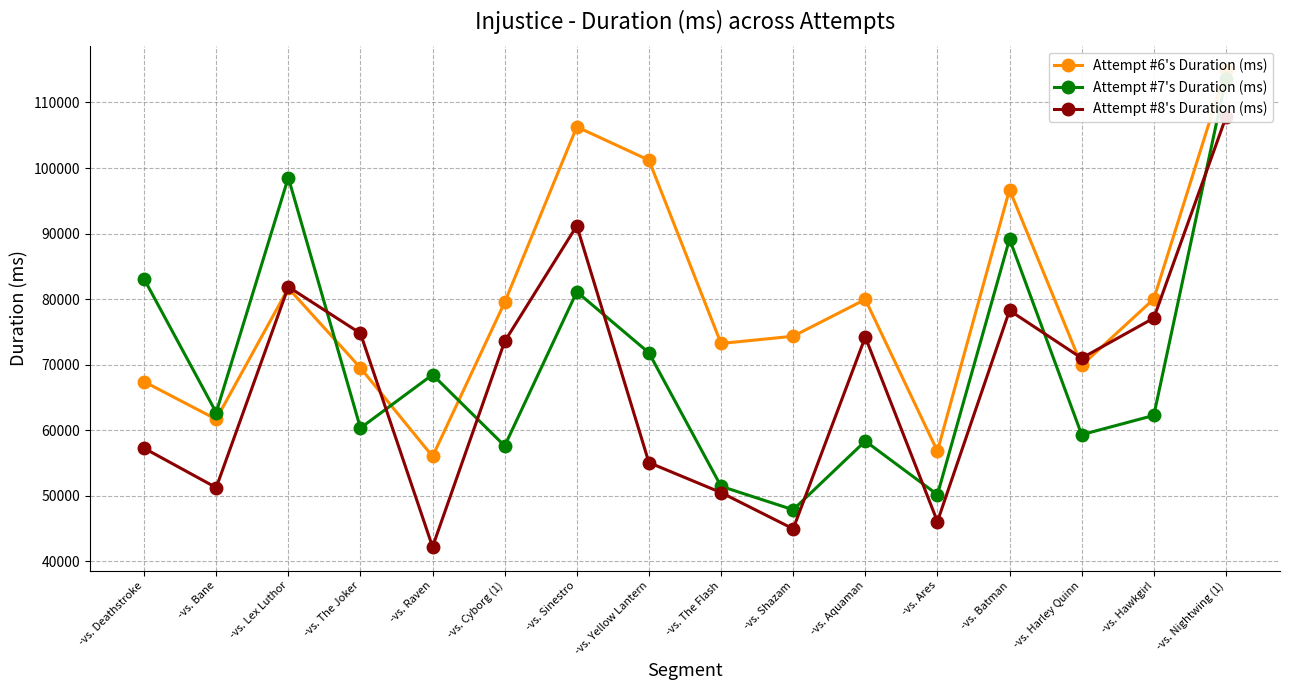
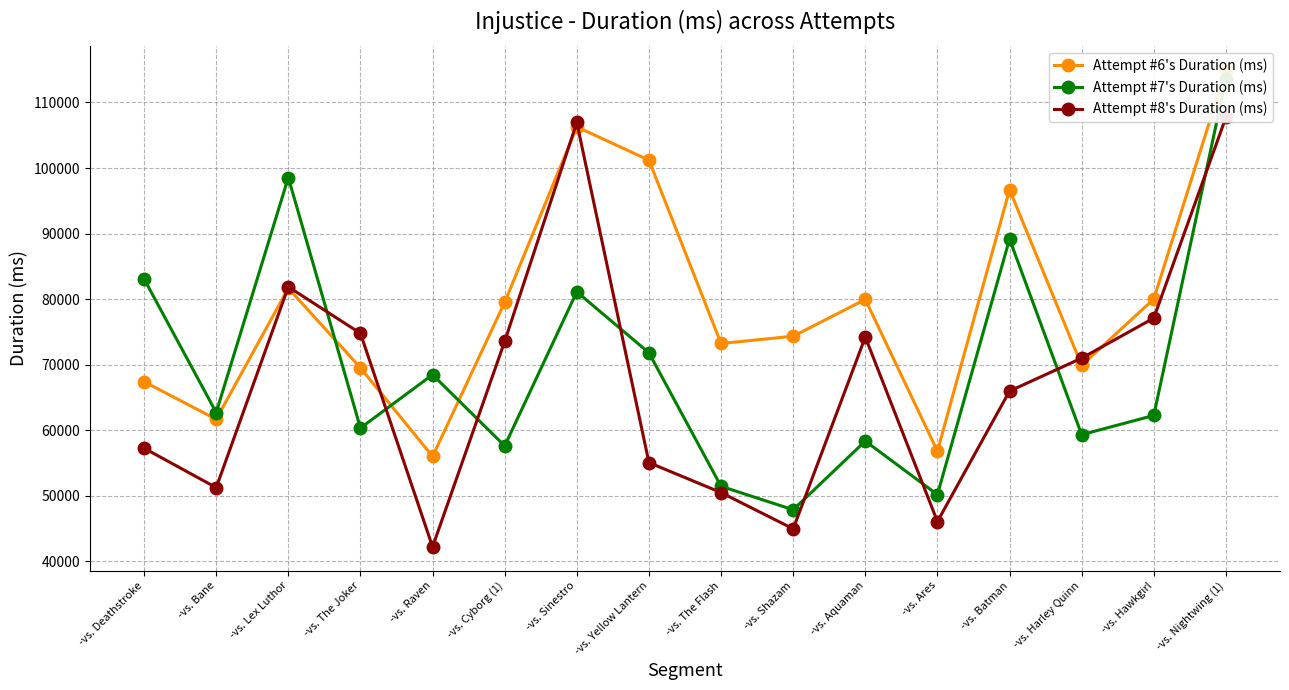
Attempt #8's Duration (ms), -vs. Sinestro: 91000 -> 107000
Attempt #8's Duration (ms), -vs. Batman: 78000 -> 66000
